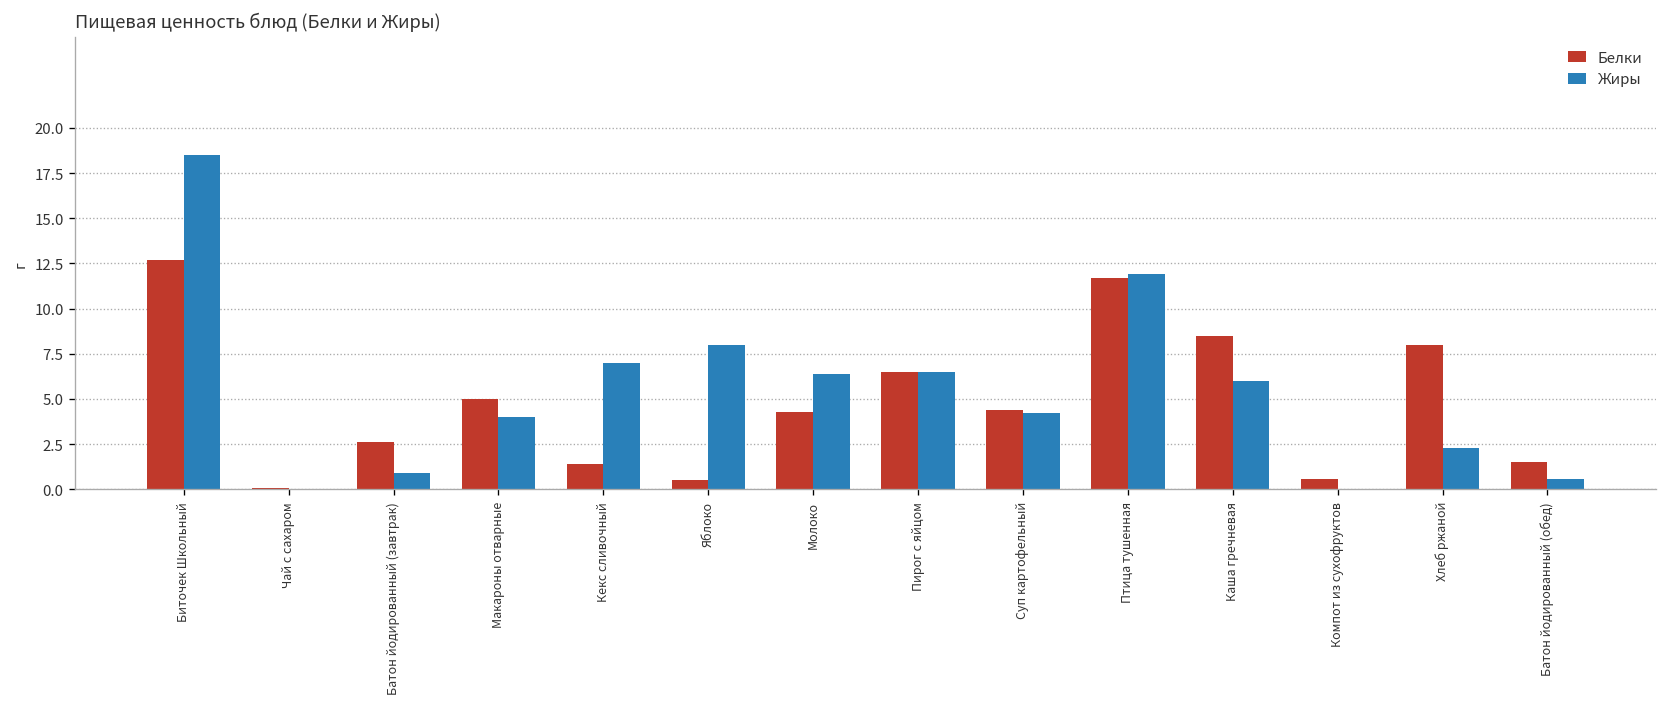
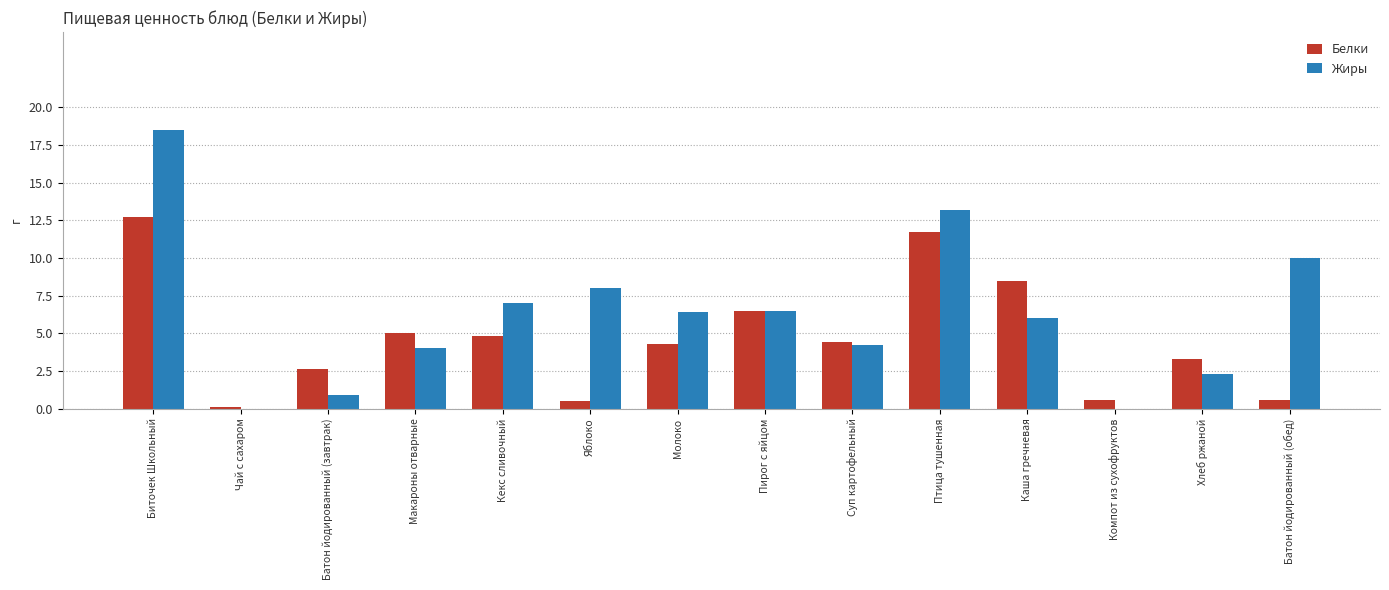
Белки, Кекс сливочный: 1.4 -> 4.8
Жиры, Птица тушенная: 11.9 -> 13.2
Белки, Хлеб ржаной: 8.0 -> 3.3
Белки, Батон йодированный (обед): 1.5 -> 0.6
Жиры, Батон йодированный (обед): 0.6 -> 10.0
